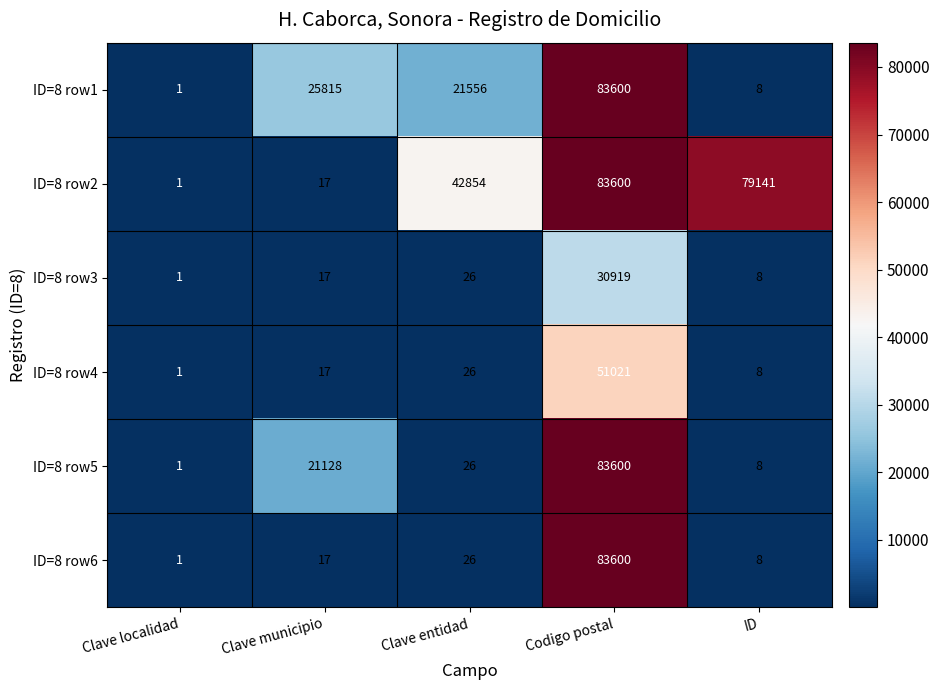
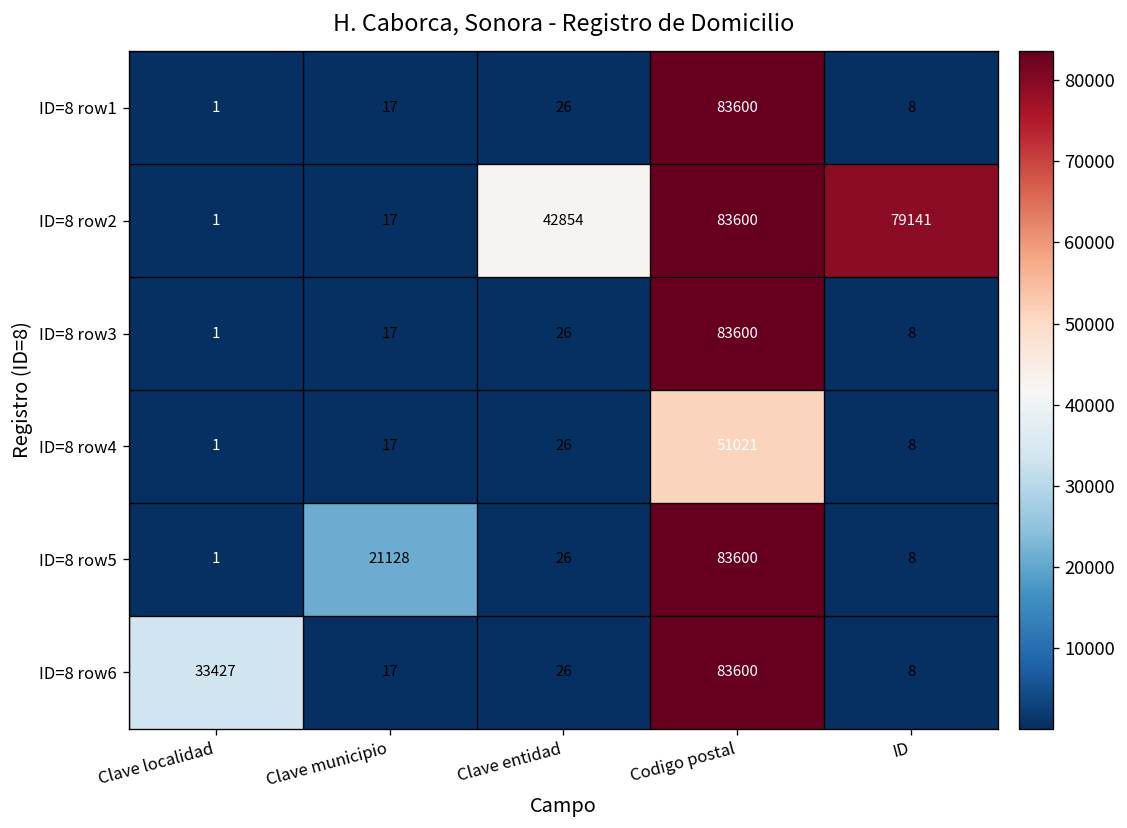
ID=8 row1, Clave municipio: 25815 -> 17
ID=8 row1, Clave entidad: 21556 -> 26
ID=8 row3, Codigo postal: 30919 -> 83600
ID=8 row6, Clave localidad: 1 -> 33427
